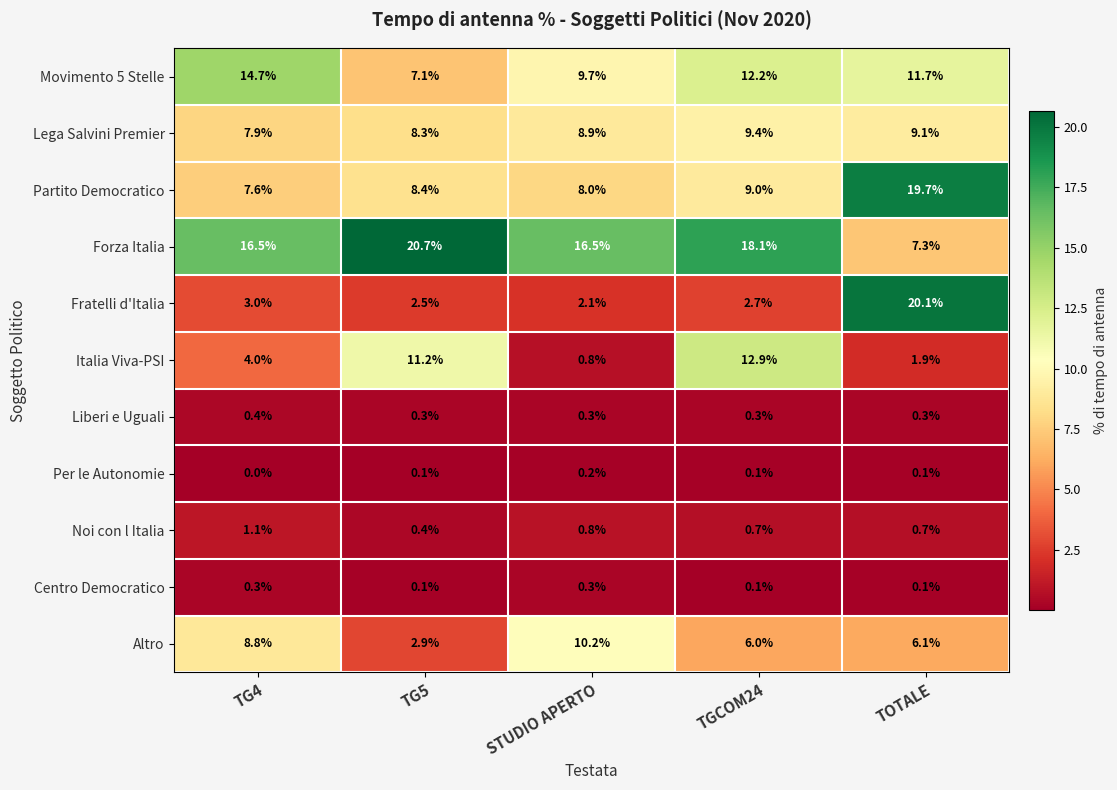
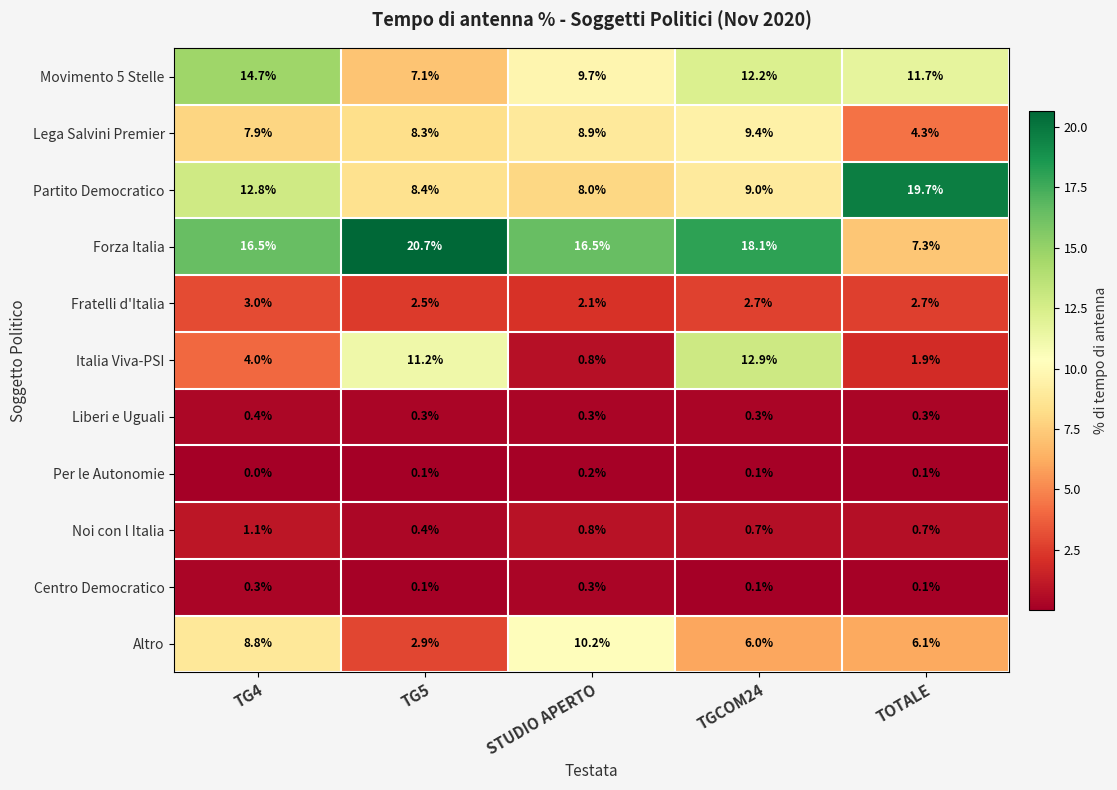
Lega Salvini Premier, TOTALE: 9.1% -> 4.3%
Partito Democratico, TG4: 7.6% -> 12.8%
Fratelli d'Italia, TOTALE: 20.1% -> 2.7%
